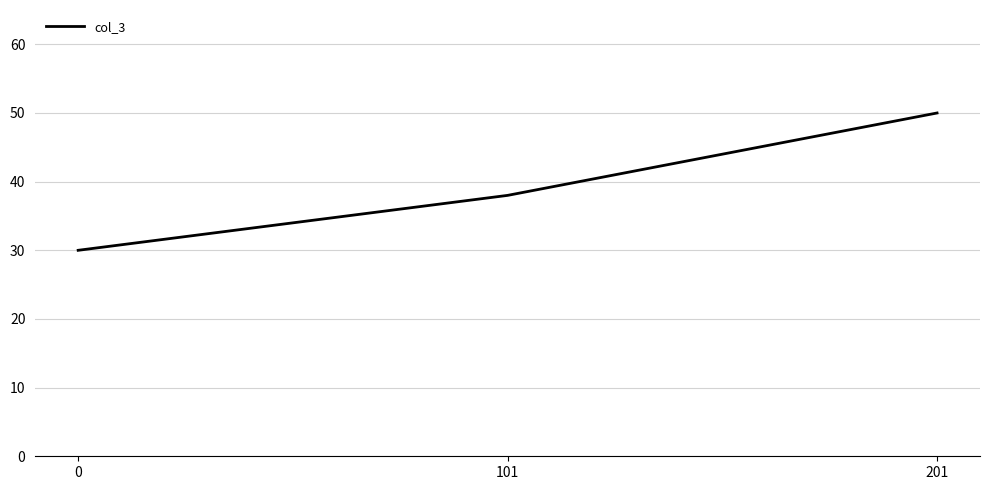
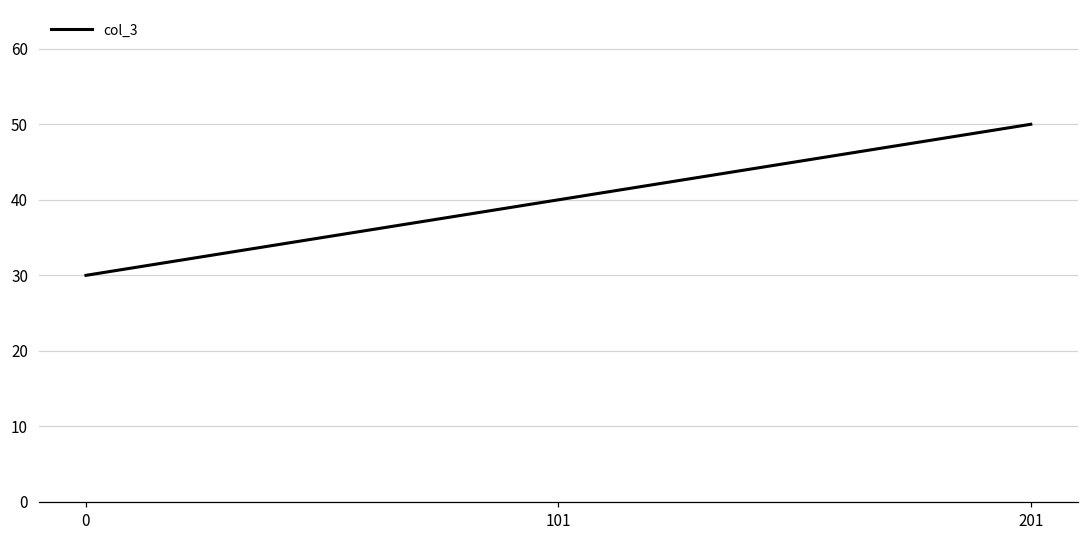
101: 38 -> 40
